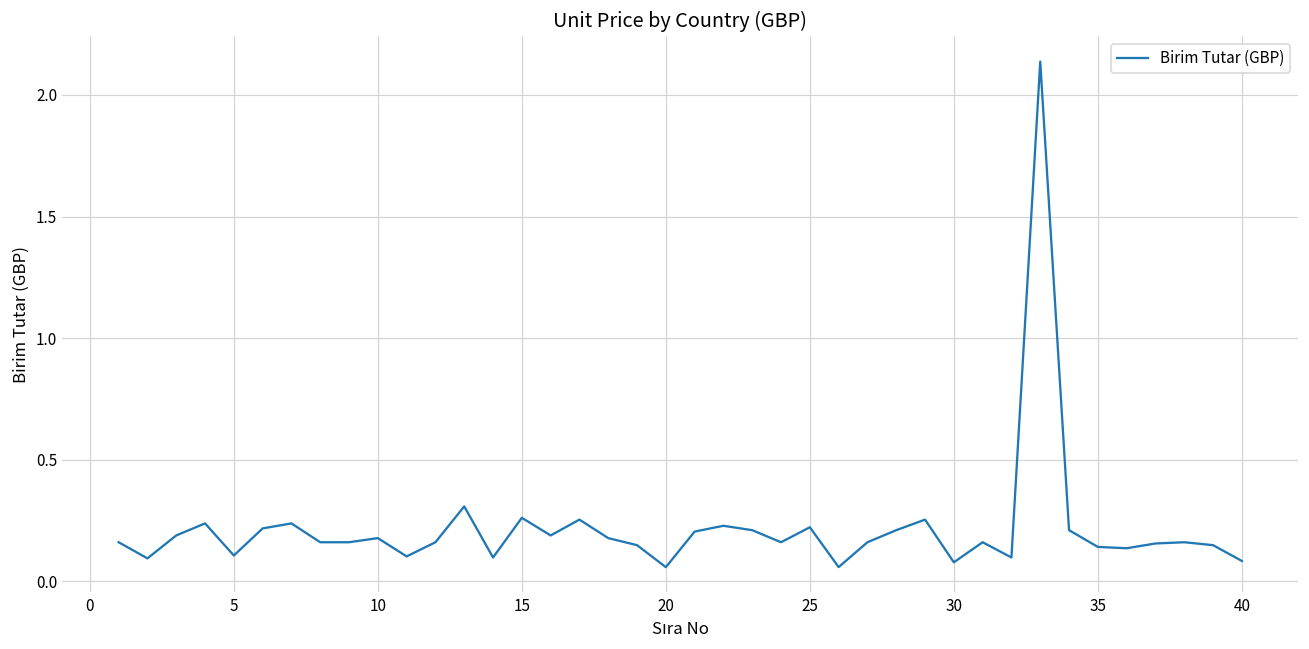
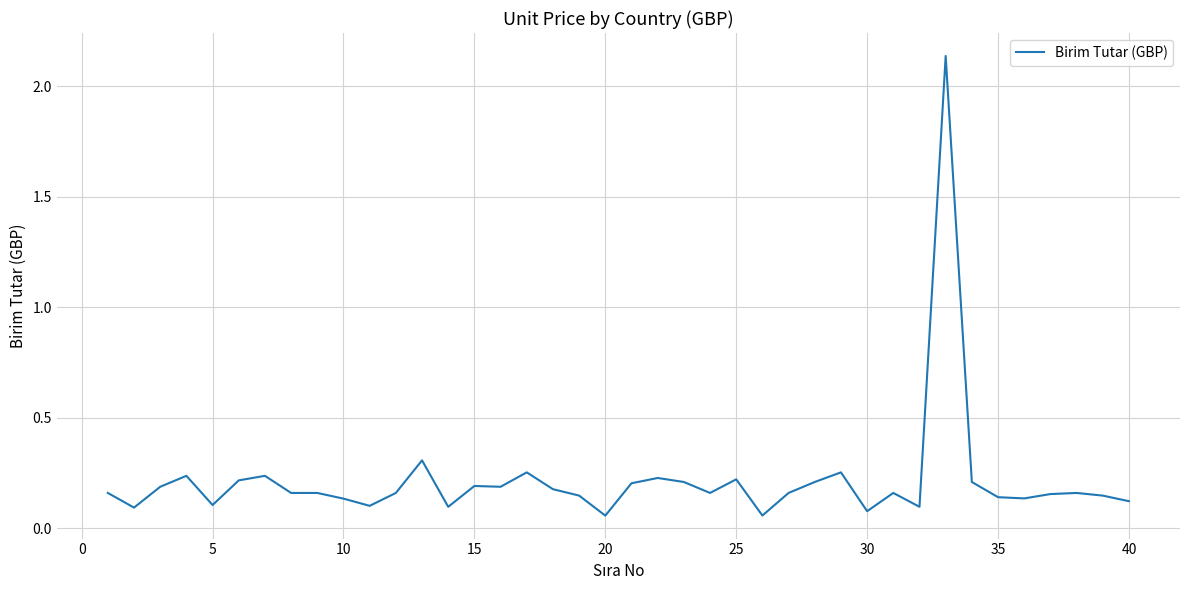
10: 0.18 -> 0.13
15: 0.26 -> 0.19
40: 0.08 -> 0.12
